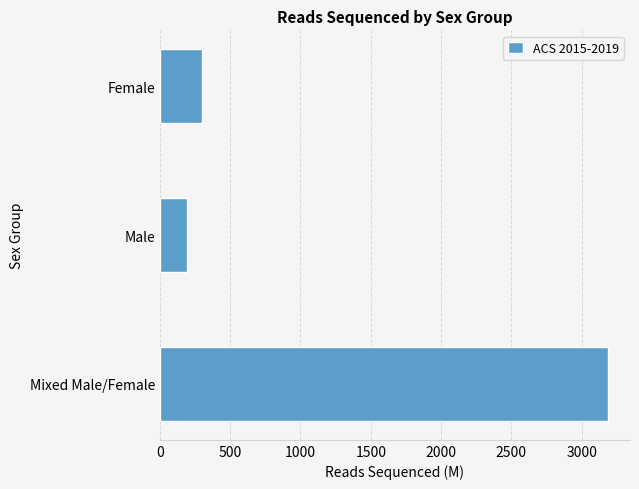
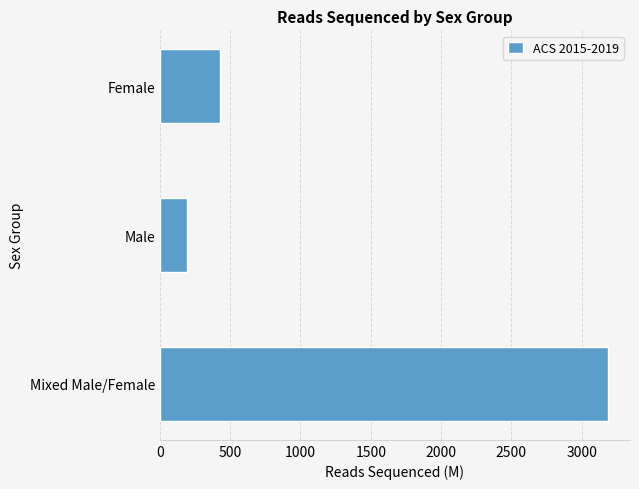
Female: 300 -> 430
